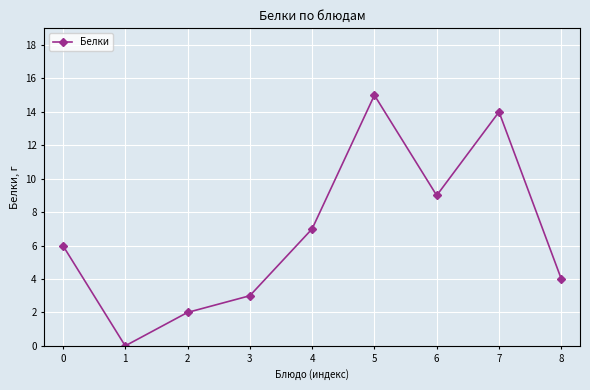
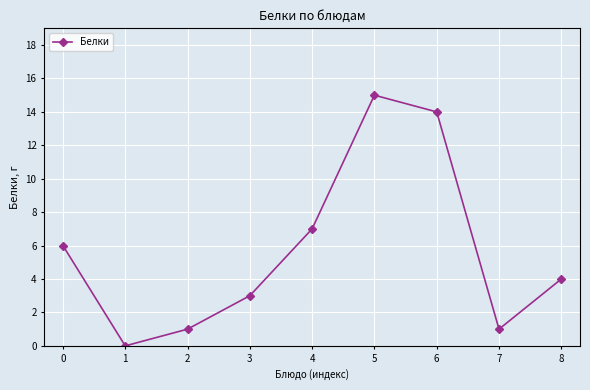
2: 2 -> 1
6: 9 -> 14
7: 14 -> 1
